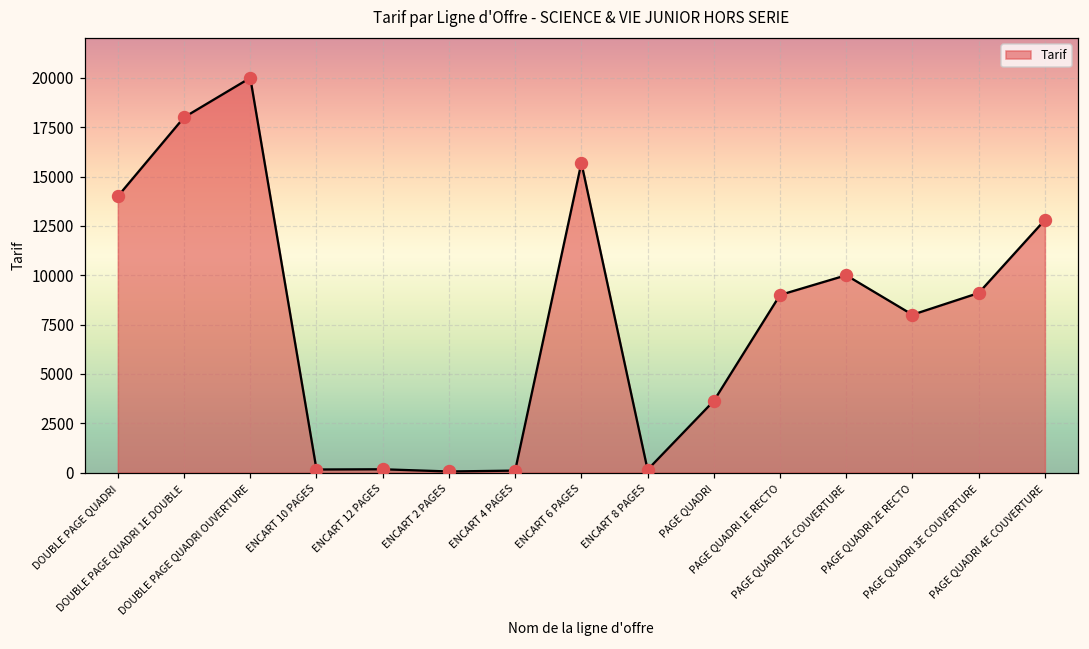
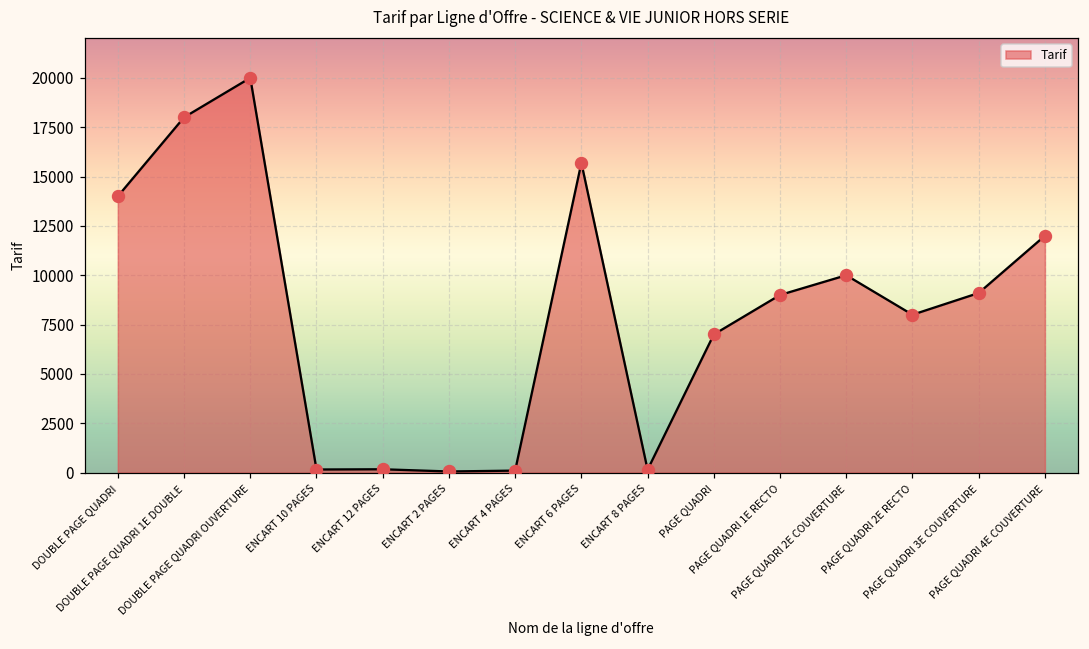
PAGE QUADRI: 3600 -> 7000
PAGE QUADRI 4E COUVERTURE: 12800 -> 12000
